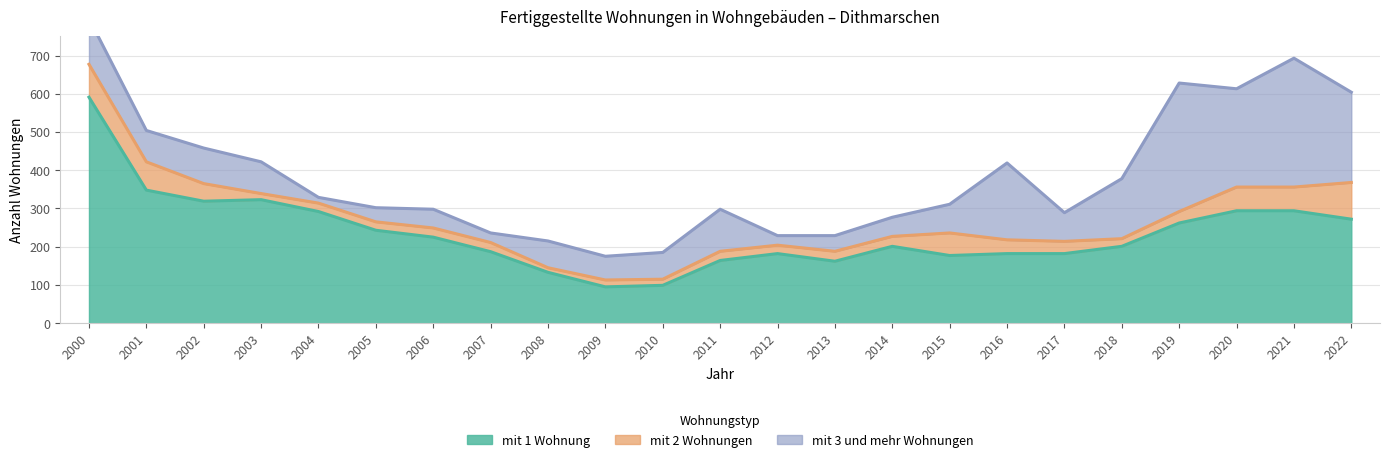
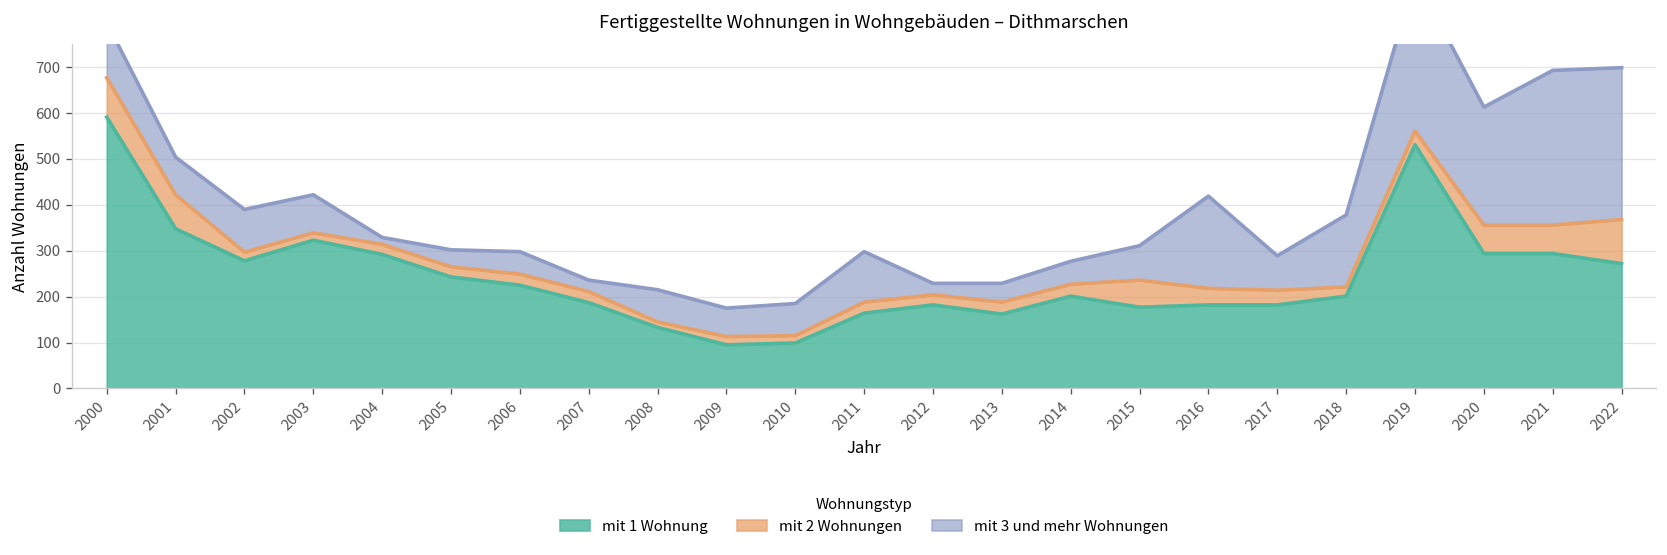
mit 1 Wohnung, 2002: 320 -> 280
mit 2 Wohnungen, 2002: 50 -> 20
mit 1 Wohnung, 2019: 260 -> 530
mit 3 und mehr Wohnungen, 2022: 240 -> 330
